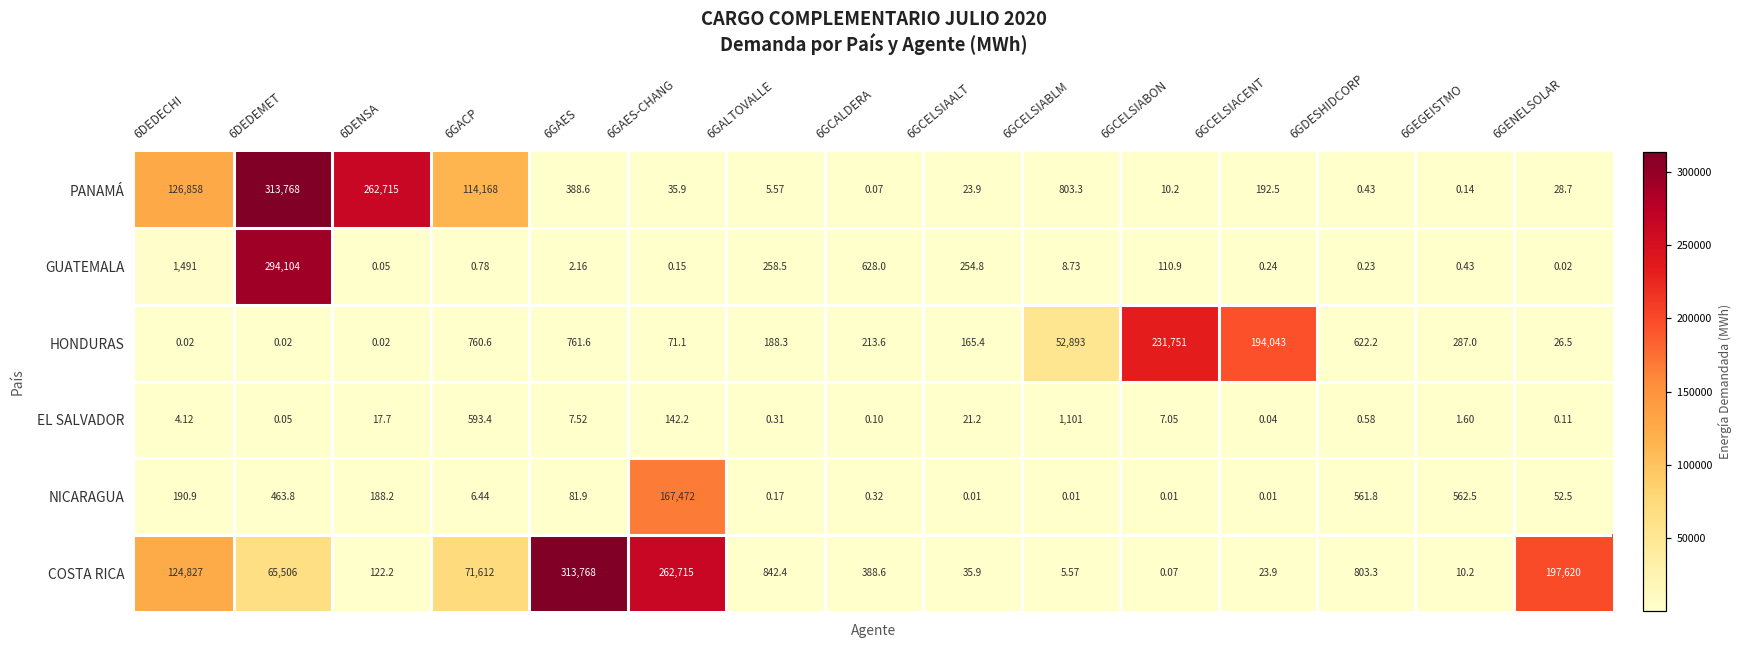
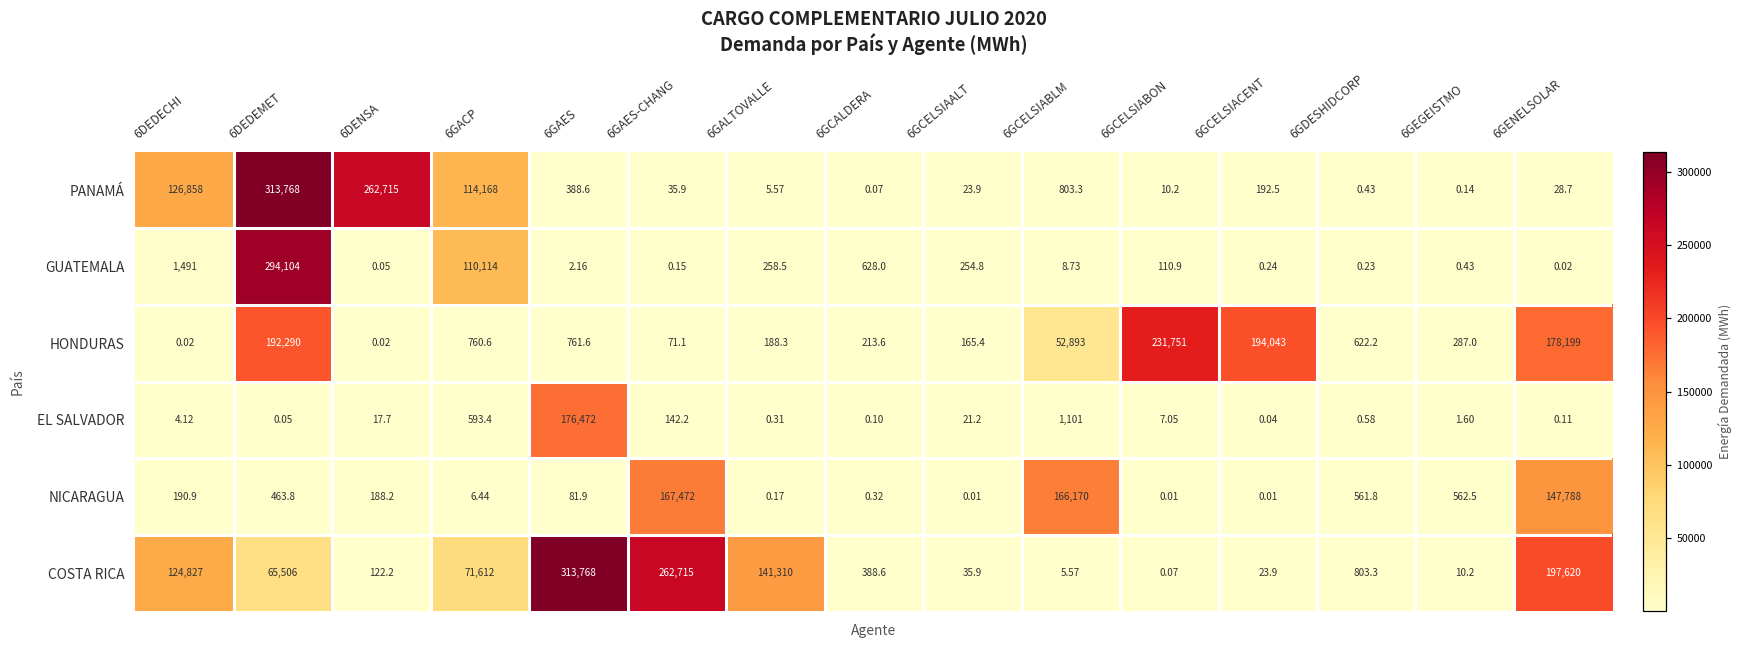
GUATEMALA, 6GACP: 0.78 -> 110,114
HONDURAS, 6DEDEMET: 0.02 -> 192,290
HONDURAS, 6GENELSOLAR: 26.5 -> 178,199
EL SALVADOR, 6GAES: 7.52 -> 176,472
NICARAGUA, 6GCELSIABLM: 0.01 -> 166,170
NICARAGUA, 6GENELSOLAR: 52.5 -> 147,788
COSTA RICA, 6GALTOVALLE: 842.4 -> 141,310
